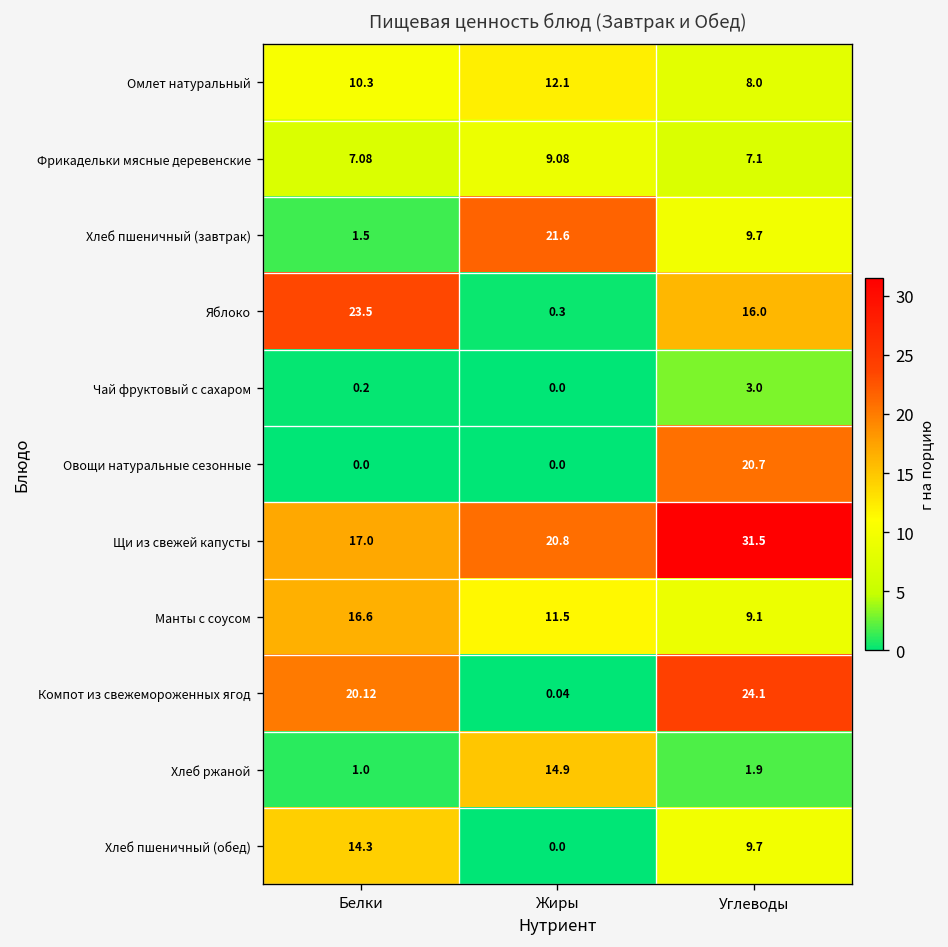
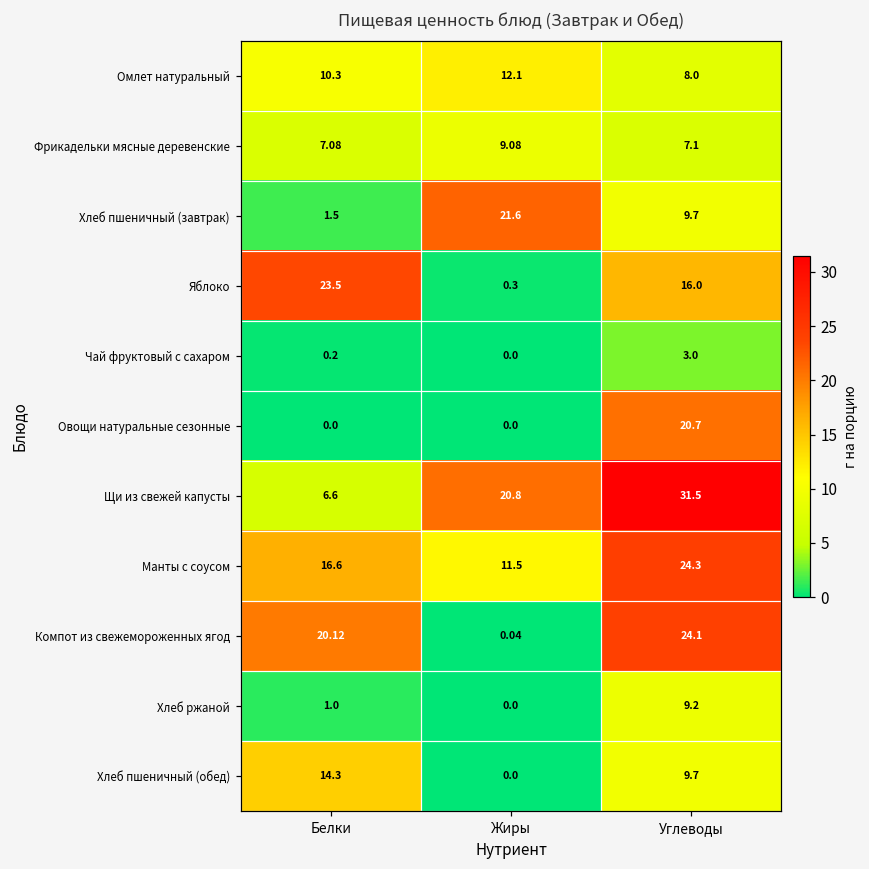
Щи из свежей капусты, Белки: 17.0 -> 6.6
Манты с соусом, Углеводы: 9.1 -> 24.3
Хлеб ржаной, Жиры: 14.9 -> 0.0
Хлеб ржаной, Углеводы: 1.9 -> 9.2
